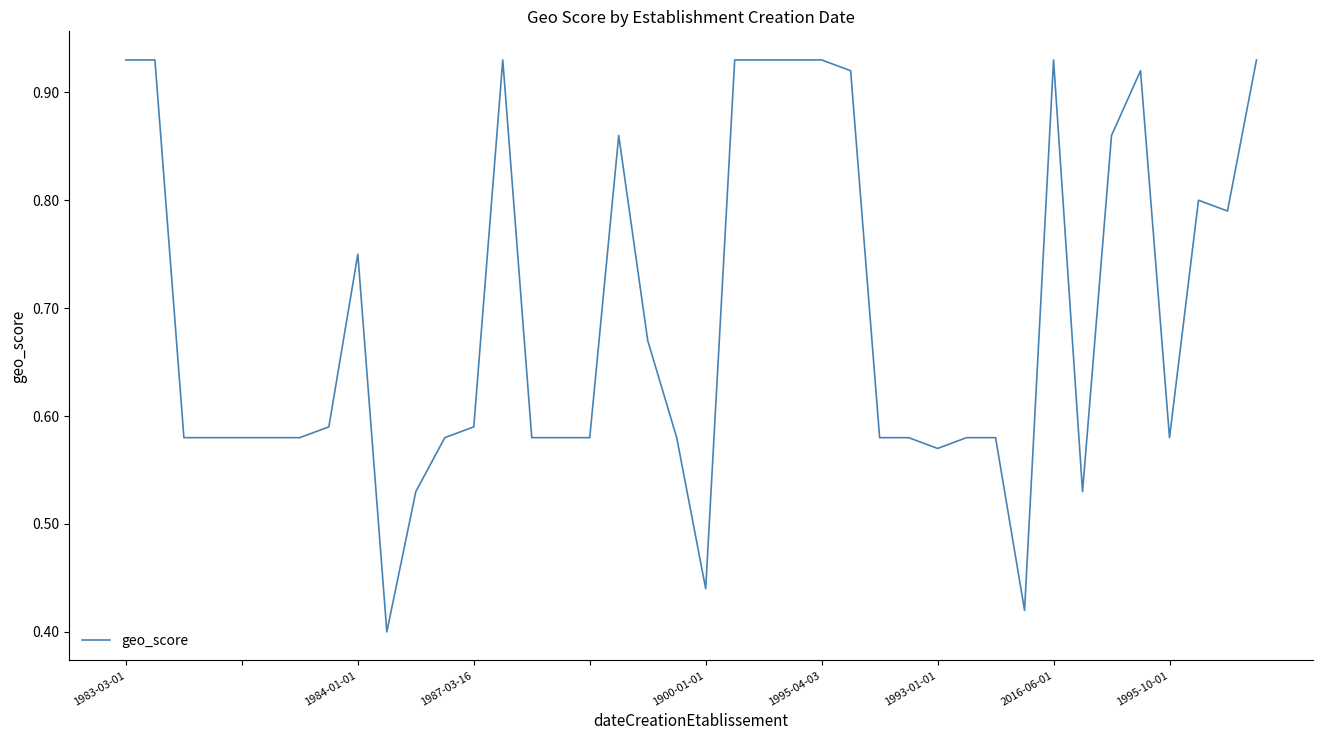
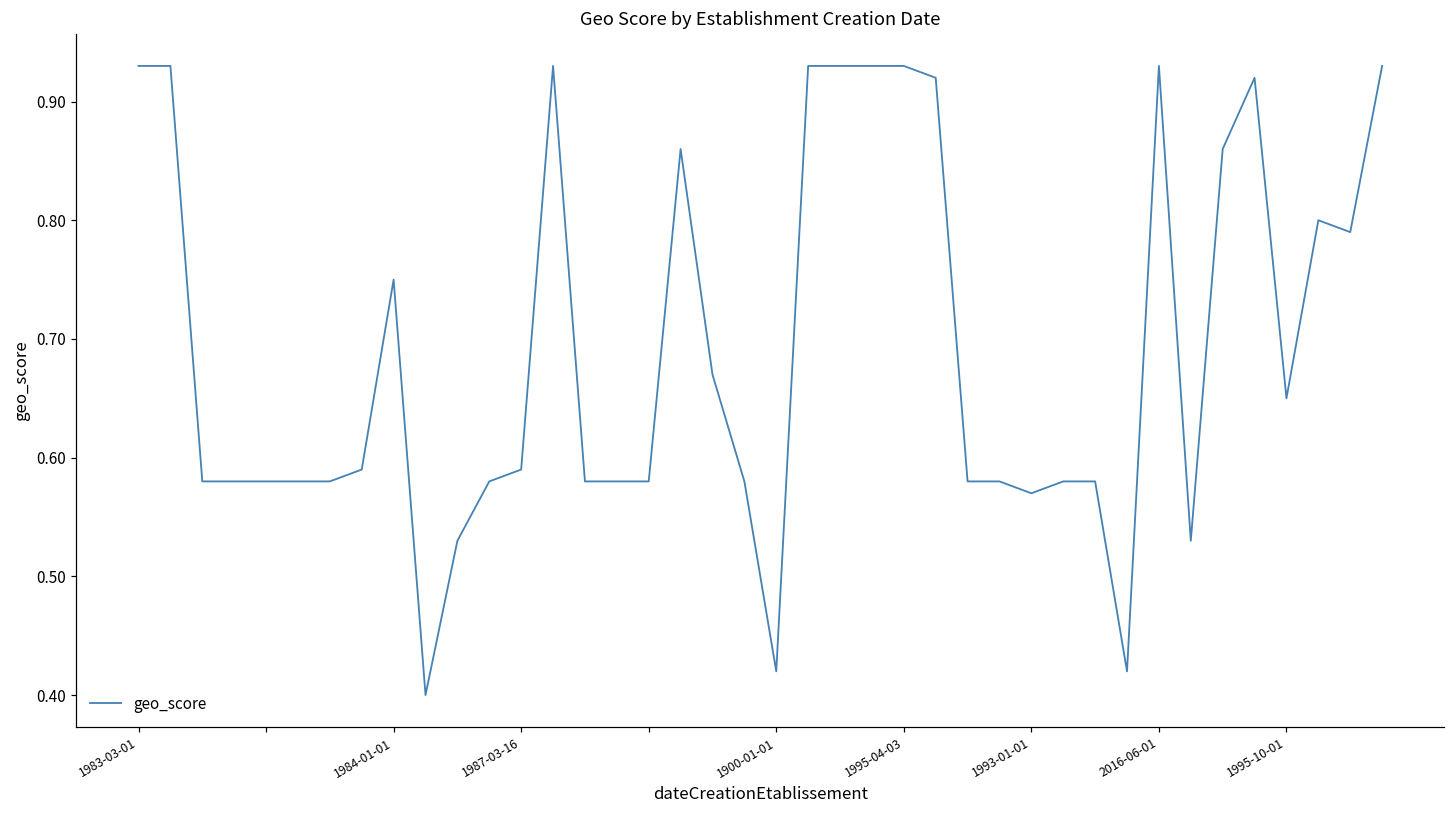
1900-01-01: 0.44 -> 0.42
1995-10-01: 0.58 -> 0.65
